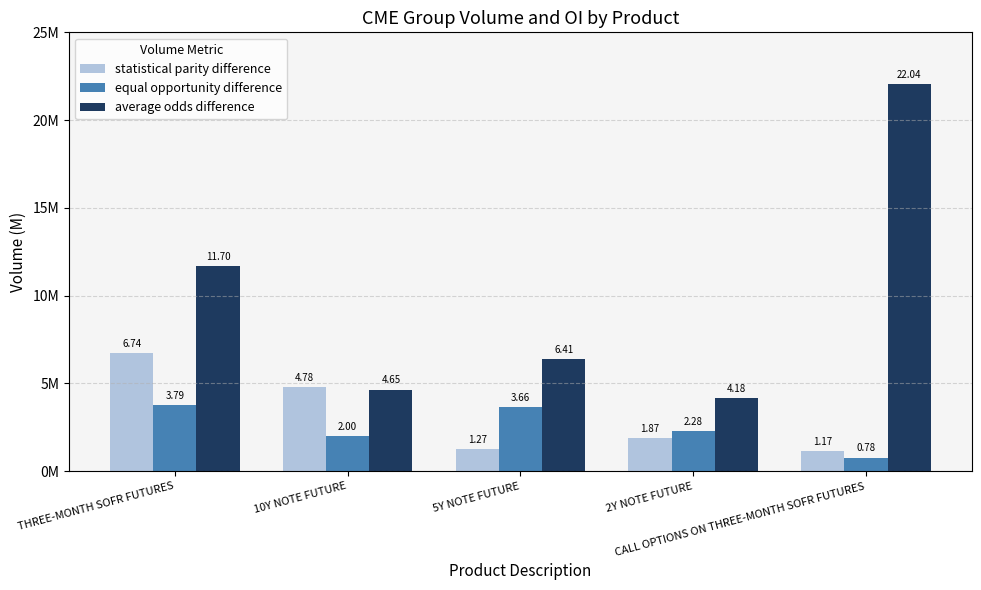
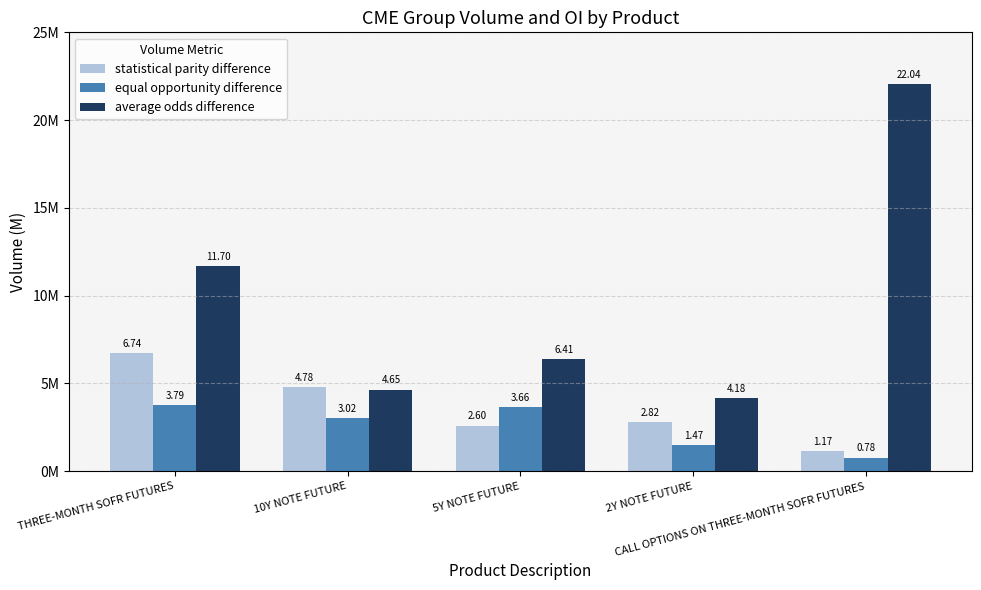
equal opportunity difference, 10Y NOTE FUTURE: 2.00 -> 3.02
statistical parity difference, 5Y NOTE FUTURE: 1.27 -> 2.60
statistical parity difference, 2Y NOTE FUTURE: 1.87 -> 2.82
equal opportunity difference, 2Y NOTE FUTURE: 2.28 -> 1.47
